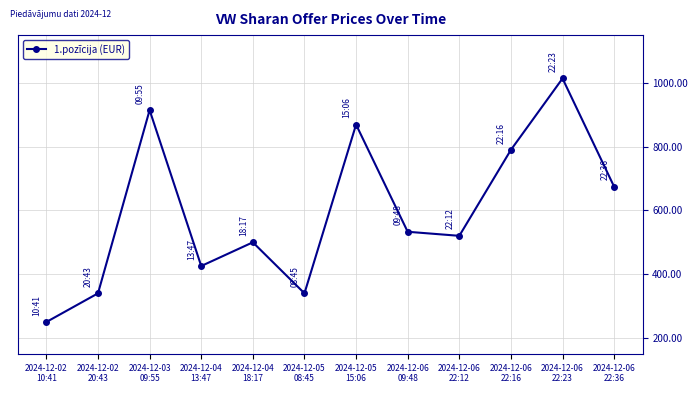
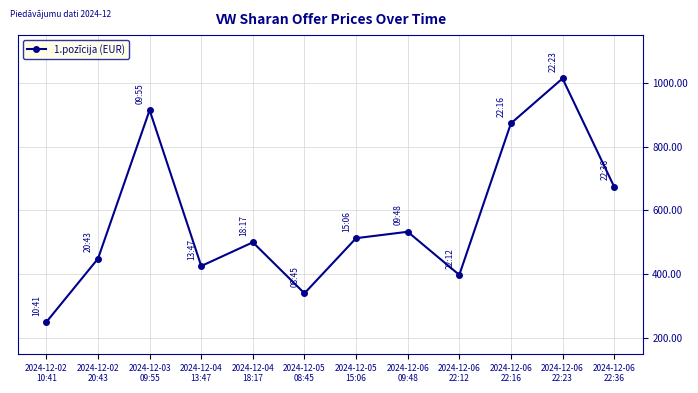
2024-12-02 20:43: 340 -> 450
2024-12-05 15:06: 870 -> 510
2024-12-06 22:12: 520 -> 400
2024-12-06 22:16: 790 -> 870
